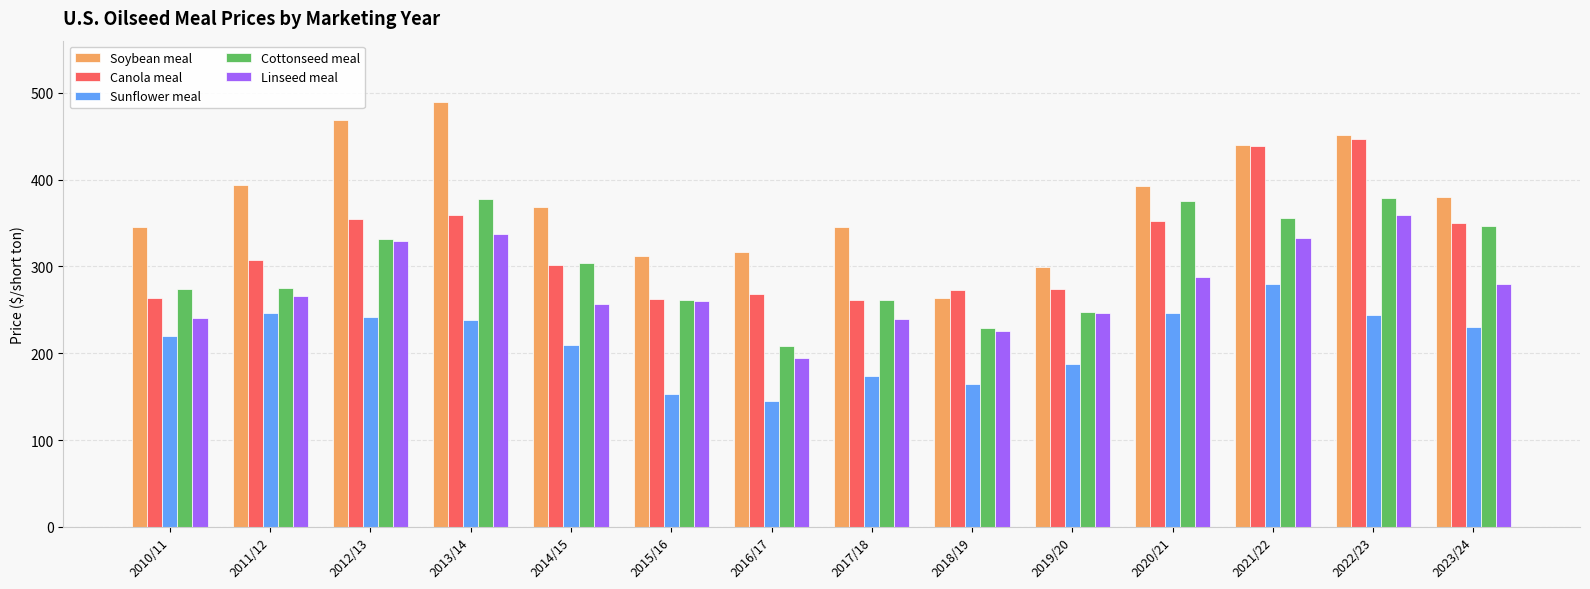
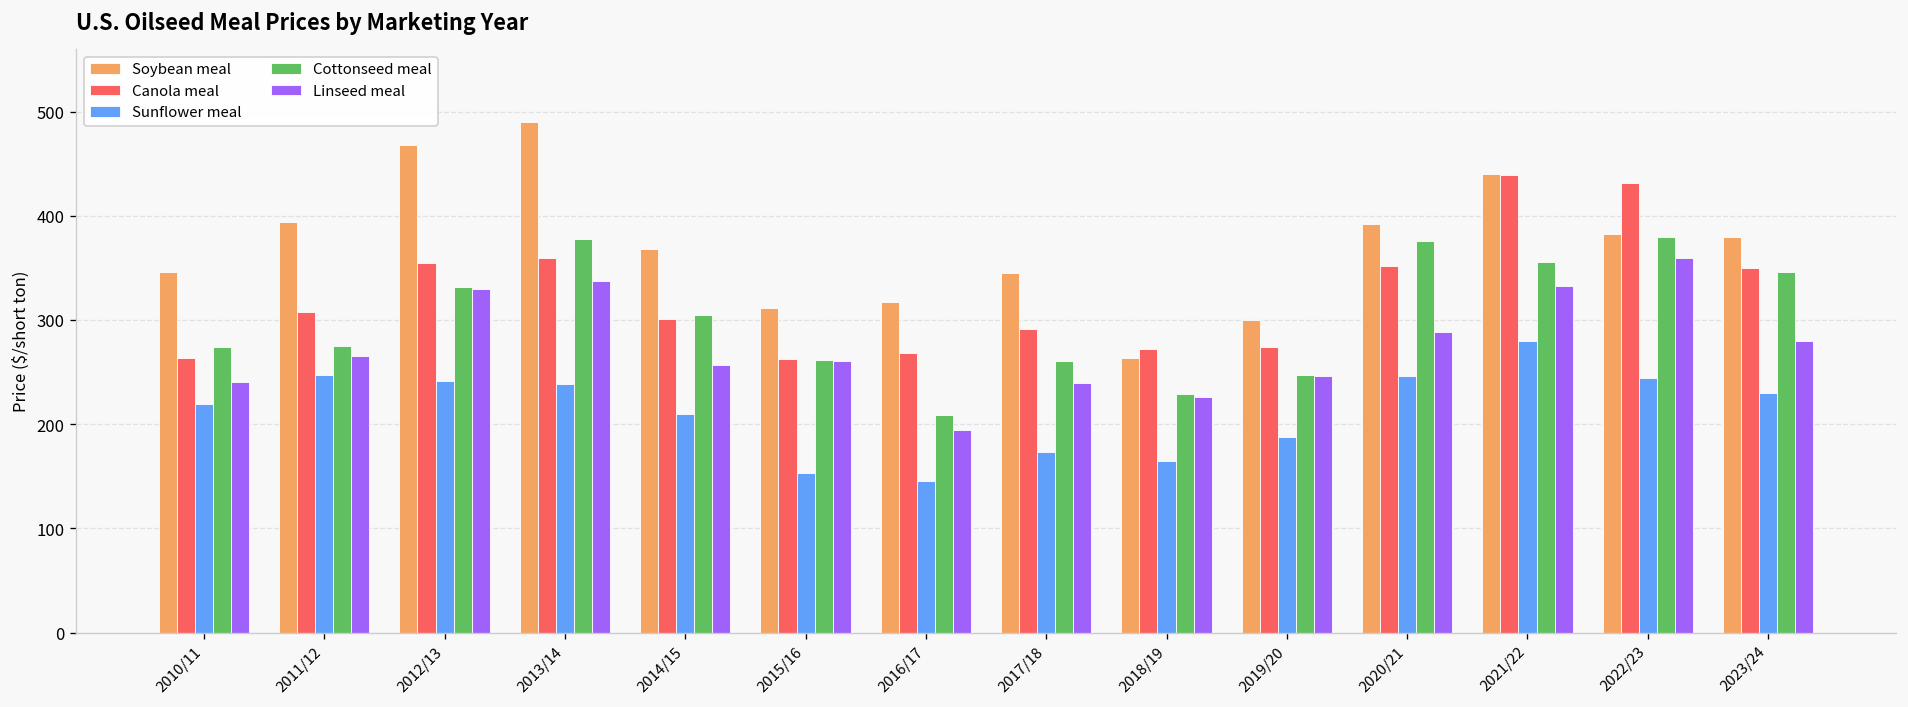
Canola meal, 2017/18: 260 -> 290
Soybean meal, 2022/23: 450 -> 380
Canola meal, 2022/23: 450 -> 430
